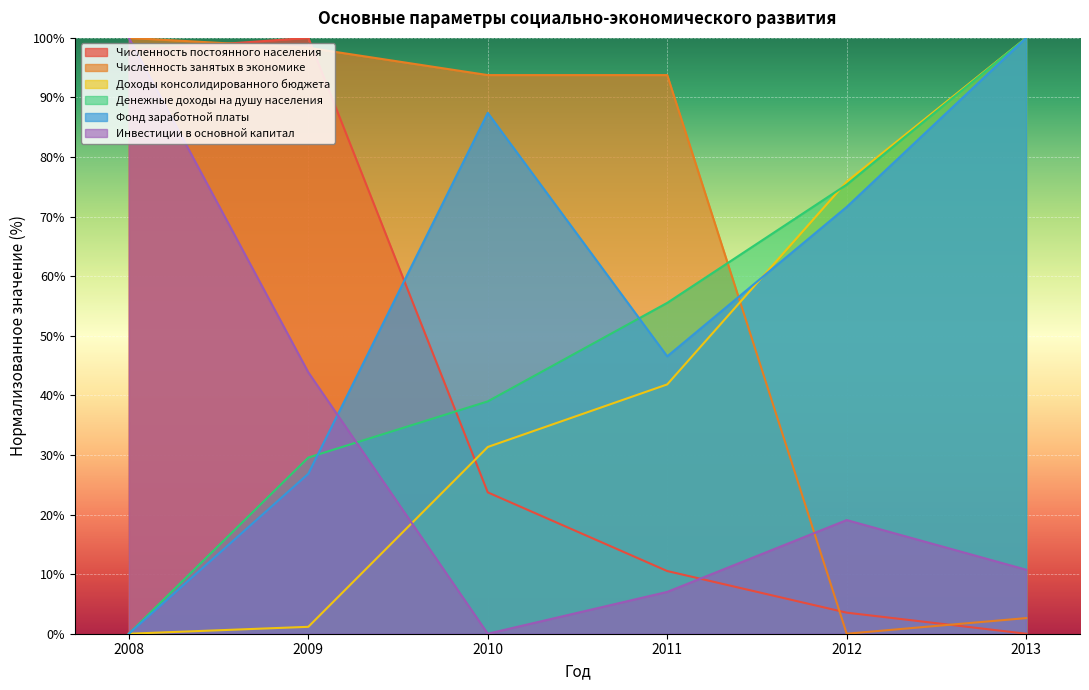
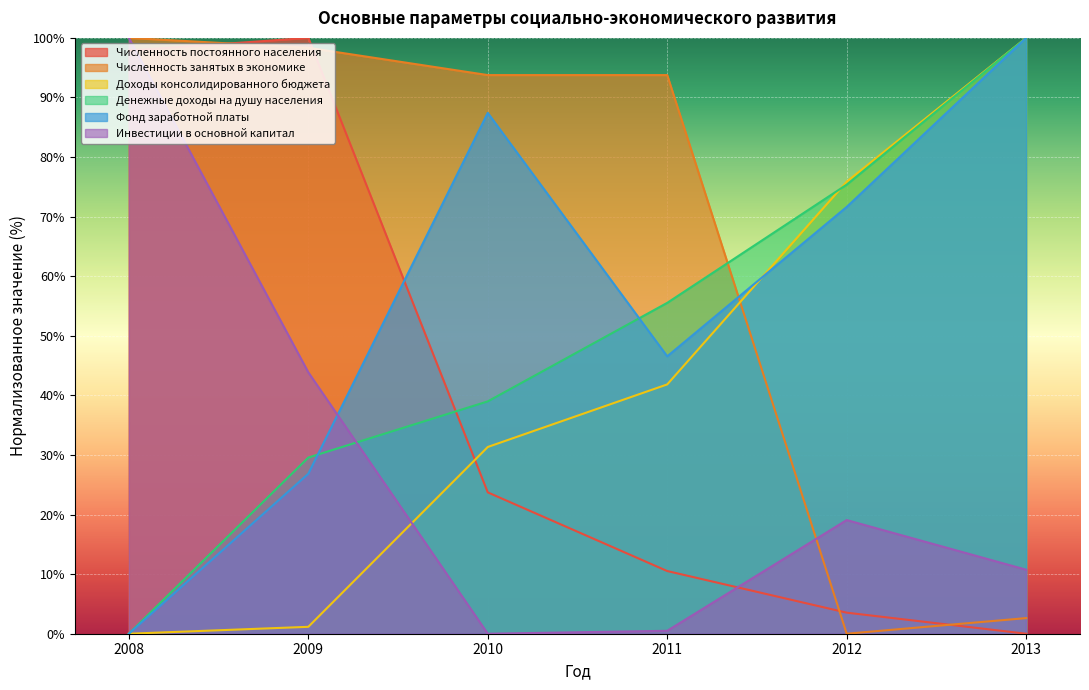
Инвестиции в основной капитал, 2011: 7% -> 0%
